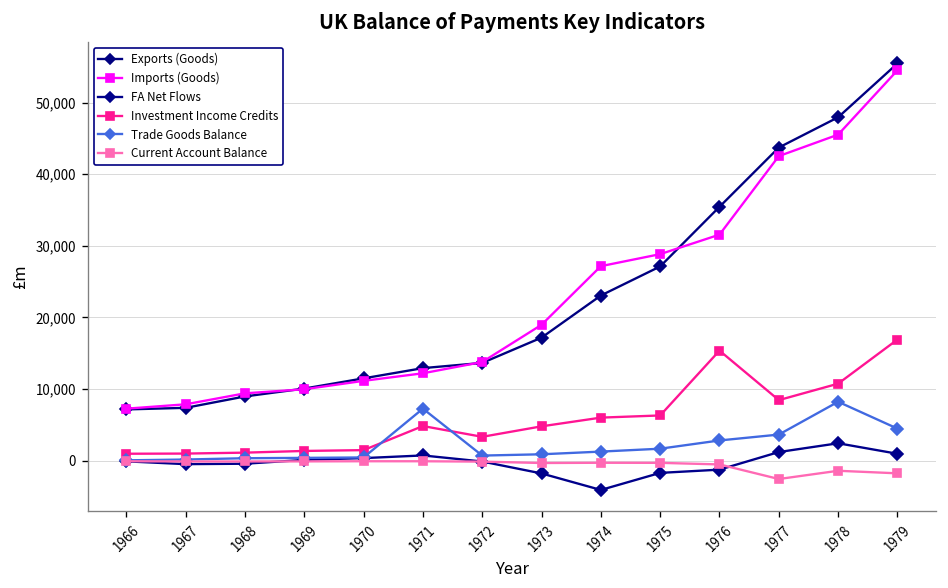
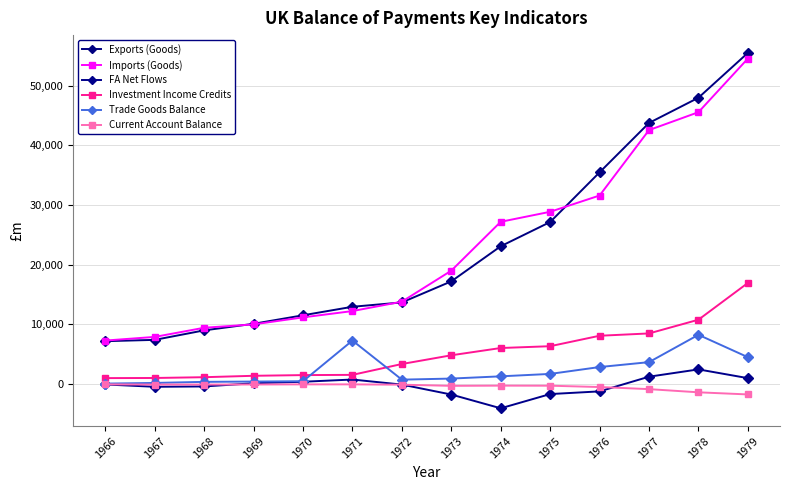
Investment Income Credits, 1971: 5,000 -> 2,000
Investment Income Credits, 1976: 15,000 -> 8,000
Current Account Balance, 1977: -3,000 -> -1,000
